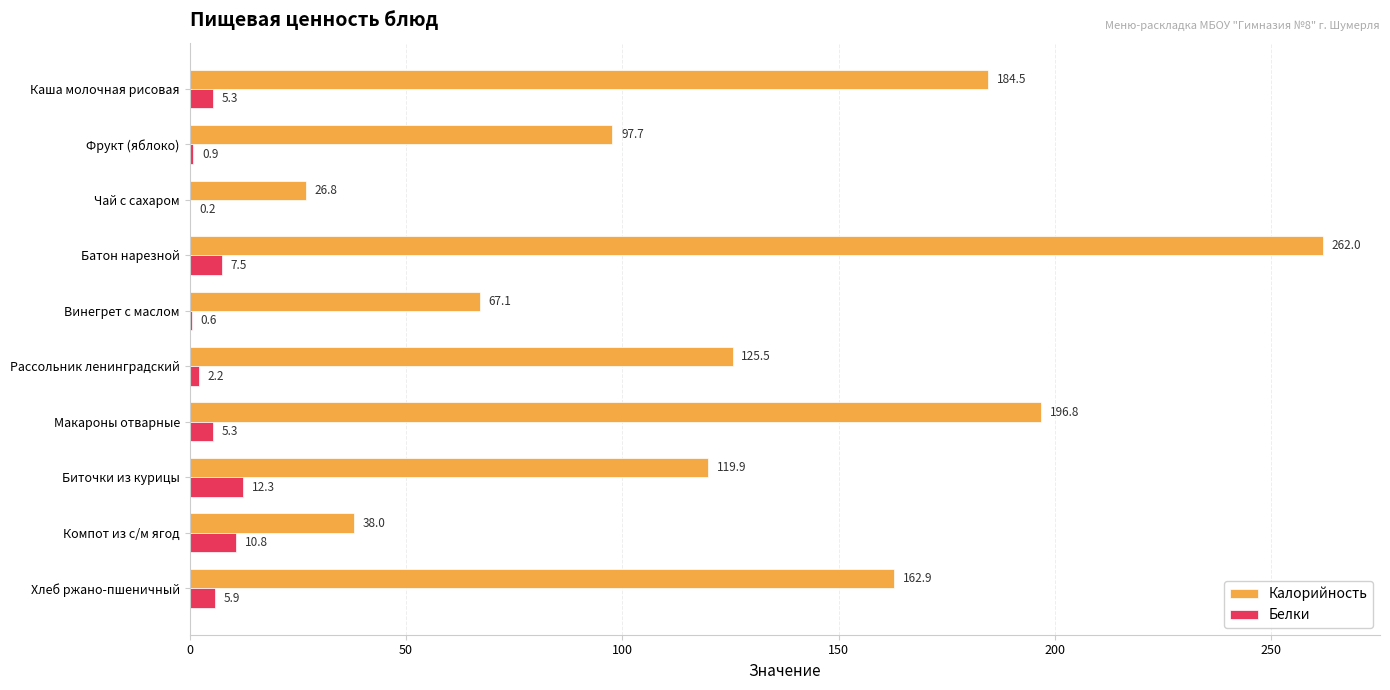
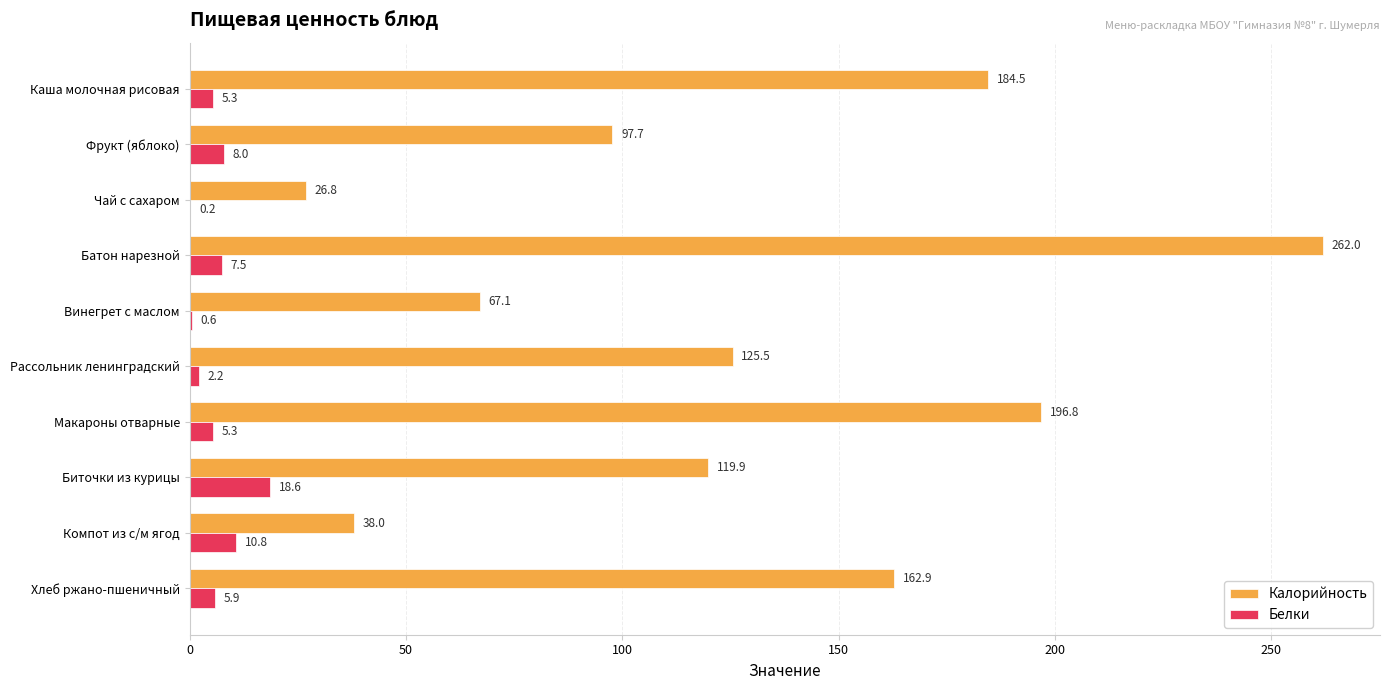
Белки, Фрукт (яблоко): 0.9 -> 8.0
Белки, Биточки из курицы: 12.3 -> 18.6
